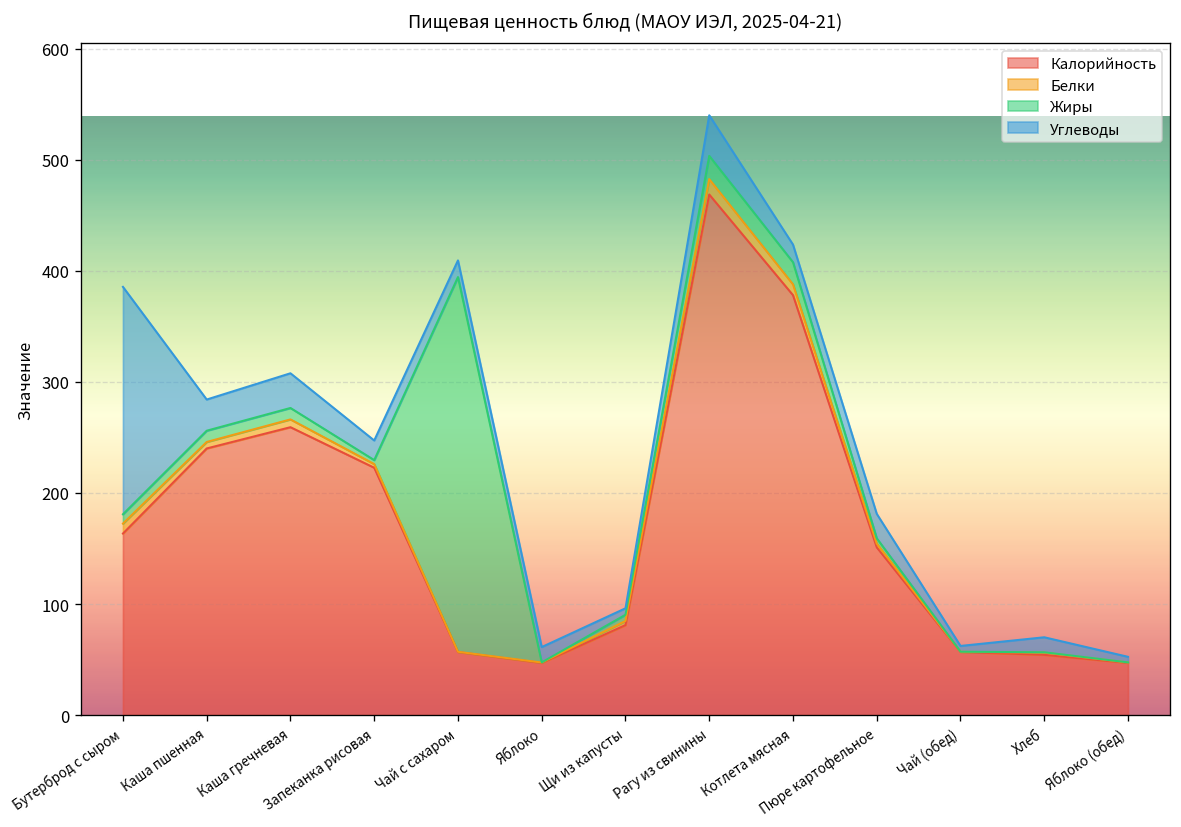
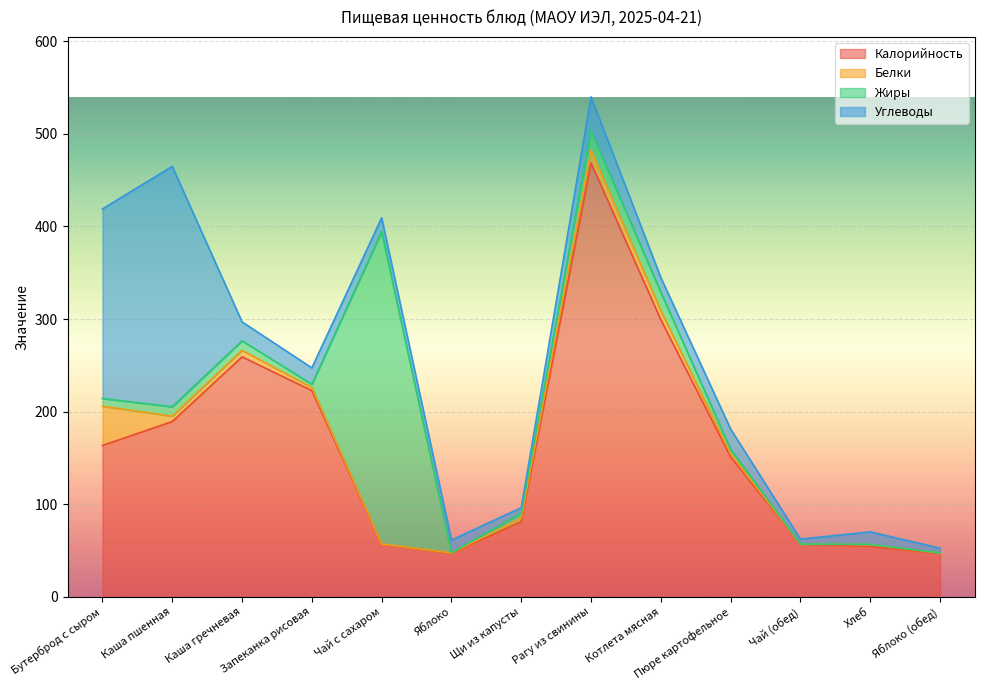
Белки, Бутерброд с сыром: 10 -> 40
Калорийность, Каша пшенная: 240 -> 190
Углеводы, Каша пшенная: 30 -> 260
Углеводы, Каша гречневая: 30 -> 20
Калорийность, Котлета мясная: 380 -> 300
